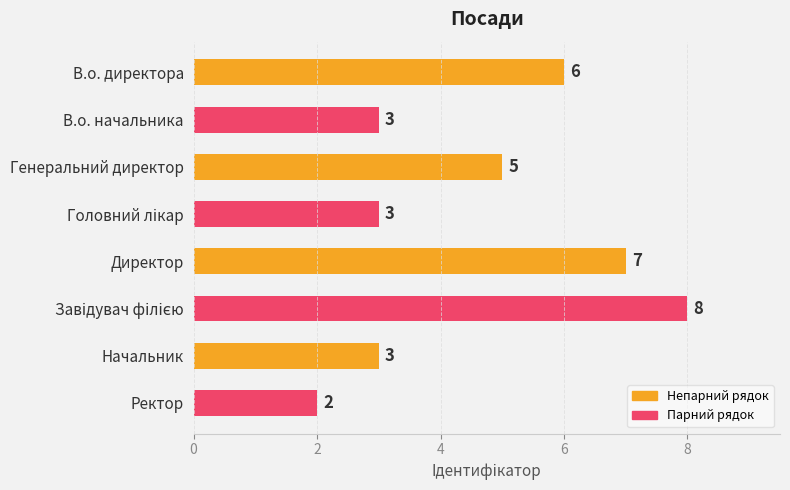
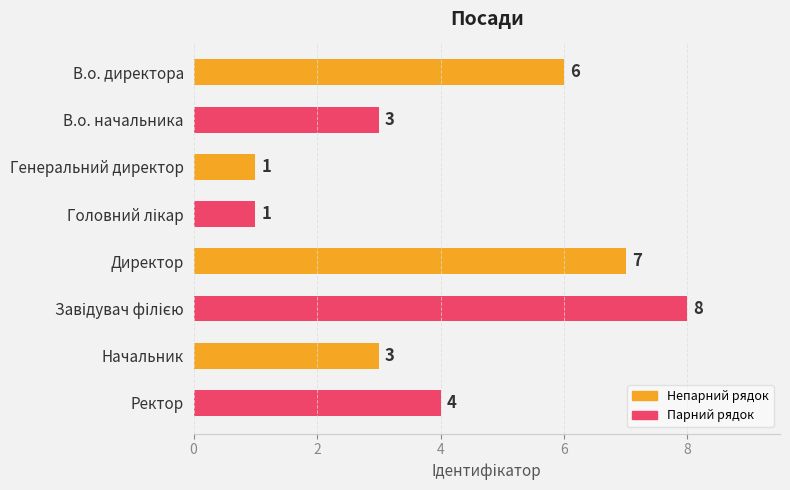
Генеральний директор: 5 -> 1
Головний лікар: 3 -> 1
Ректор: 2 -> 4
